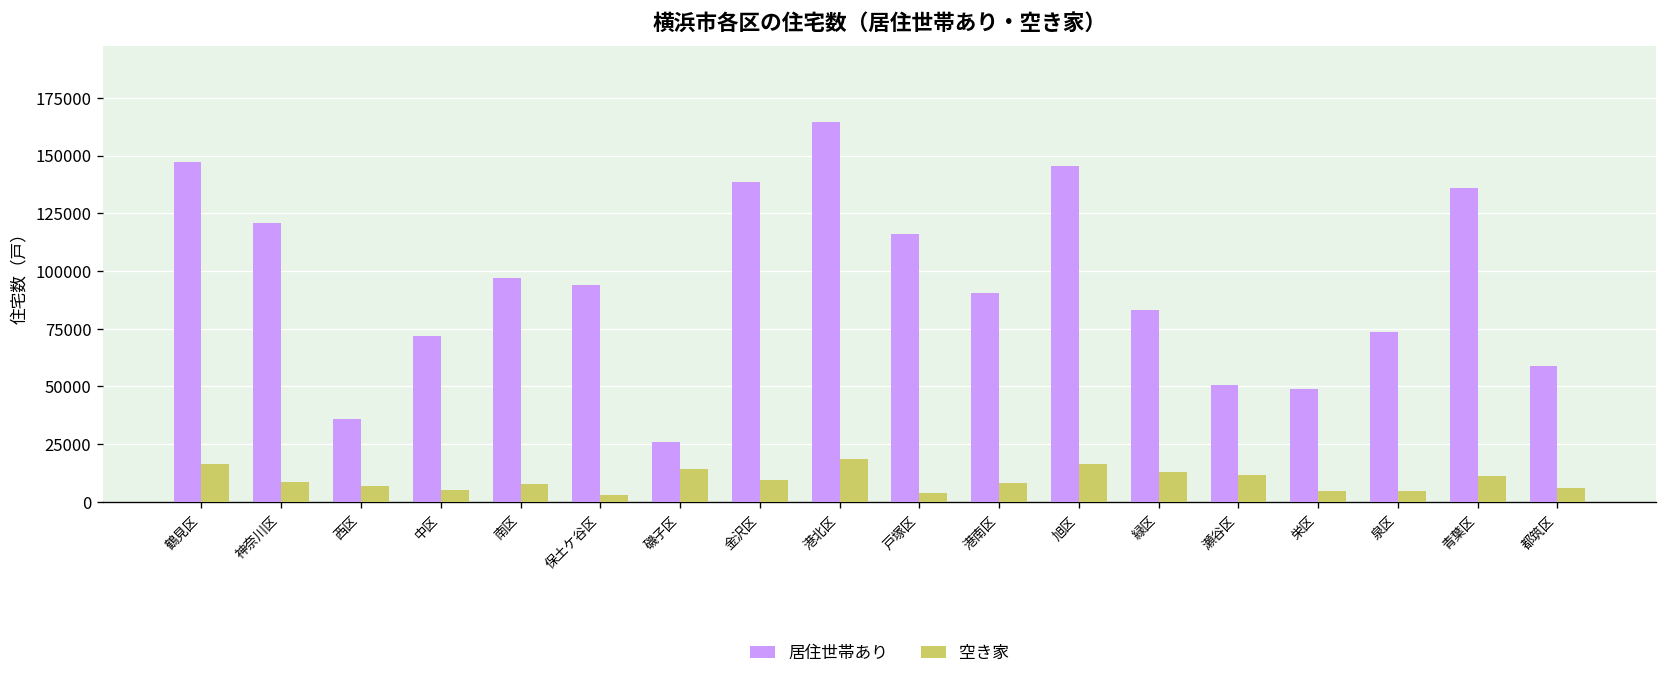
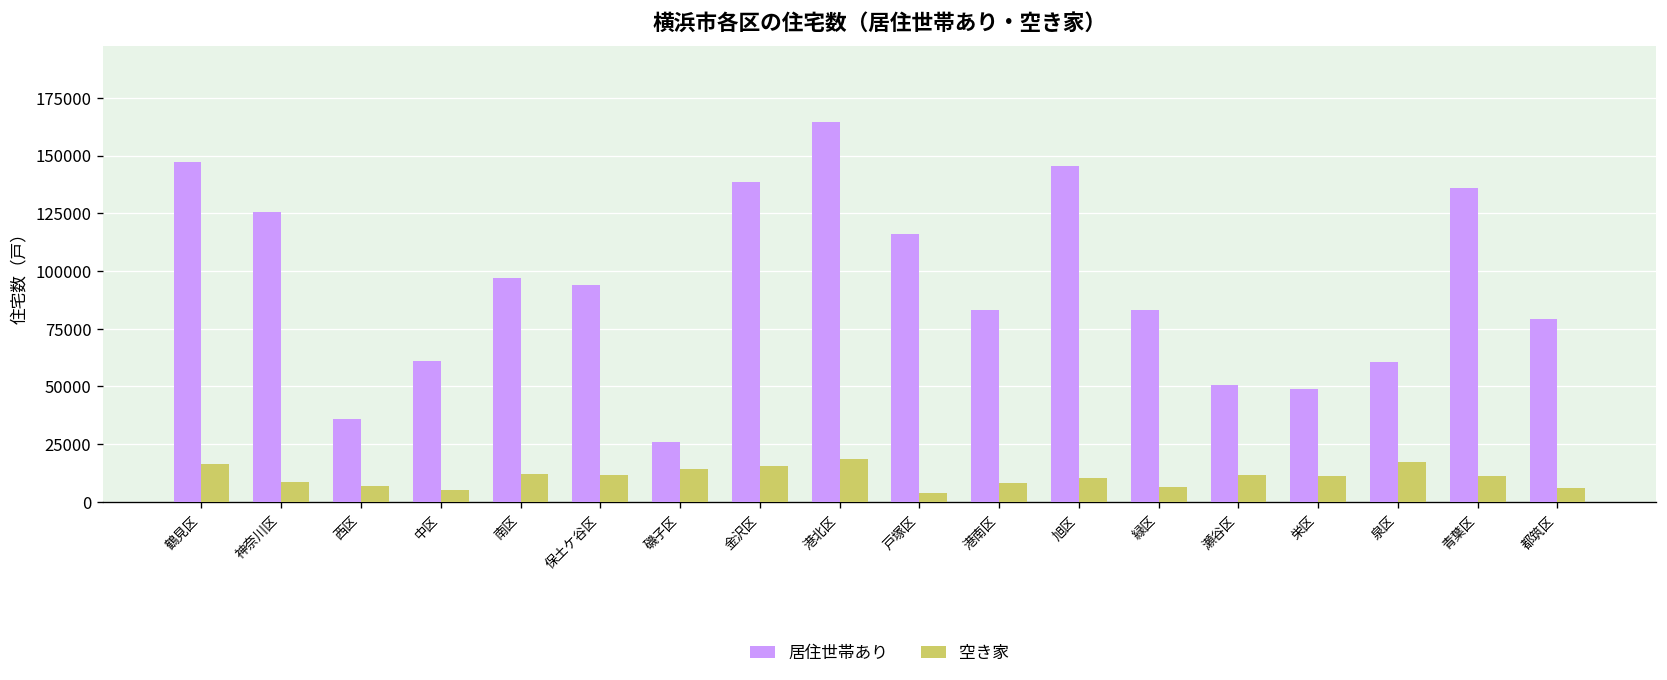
居住世帯あり, 神奈川区: 121000 -> 125000
居住世帯あり, 中区: 72000 -> 61000
空き家, 南区: 8000 -> 12000
空き家, 保土ケ谷区: 3000 -> 12000
空き家, 金沢区: 9000 -> 15000
居住世帯あり, 港南区: 90000 -> 83000
空き家, 旭区: 16000 -> 11000
空き家, 緑区: 13000 -> 6000
空き家, 栄区: 5000 -> 11000
居住世帯あり, 泉区: 74000 -> 61000
空き家, 泉区: 5000 -> 17000
居住世帯あり, 都筑区: 59000 -> 79000
